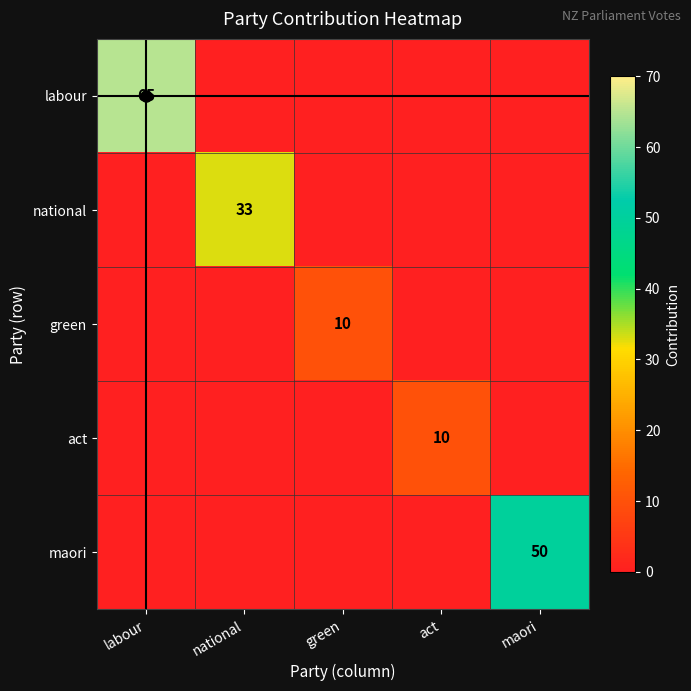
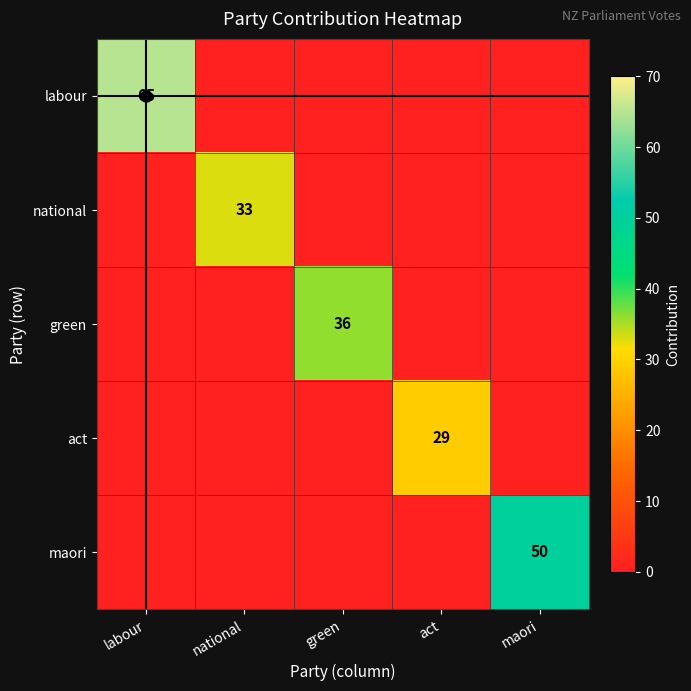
green, green: 10 -> 36
act, act: 10 -> 29
